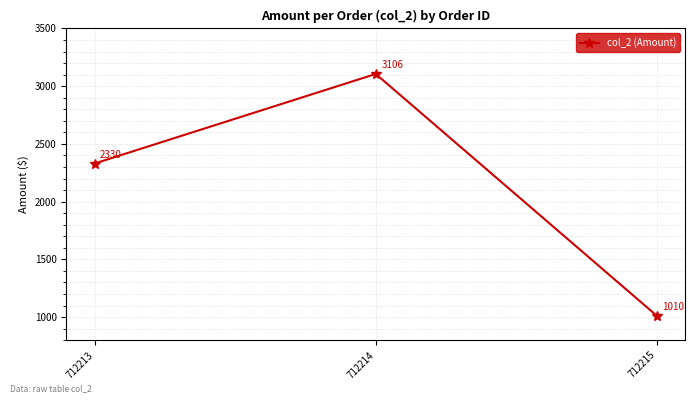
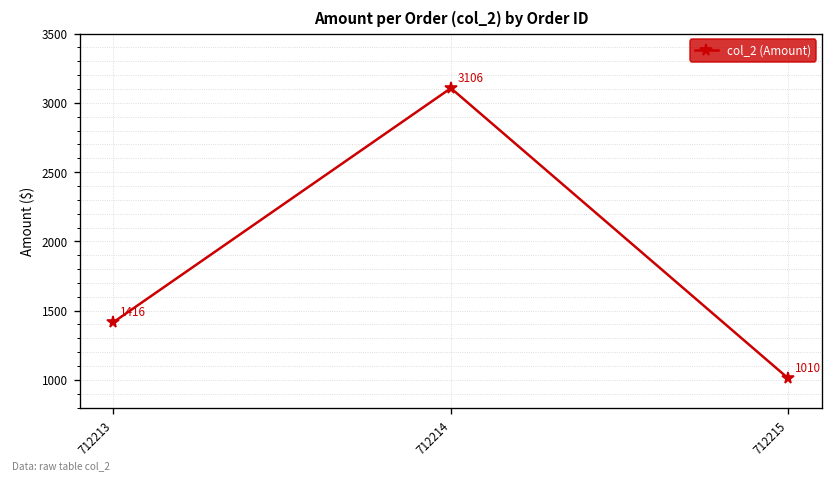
712213: 2330 -> 1416
